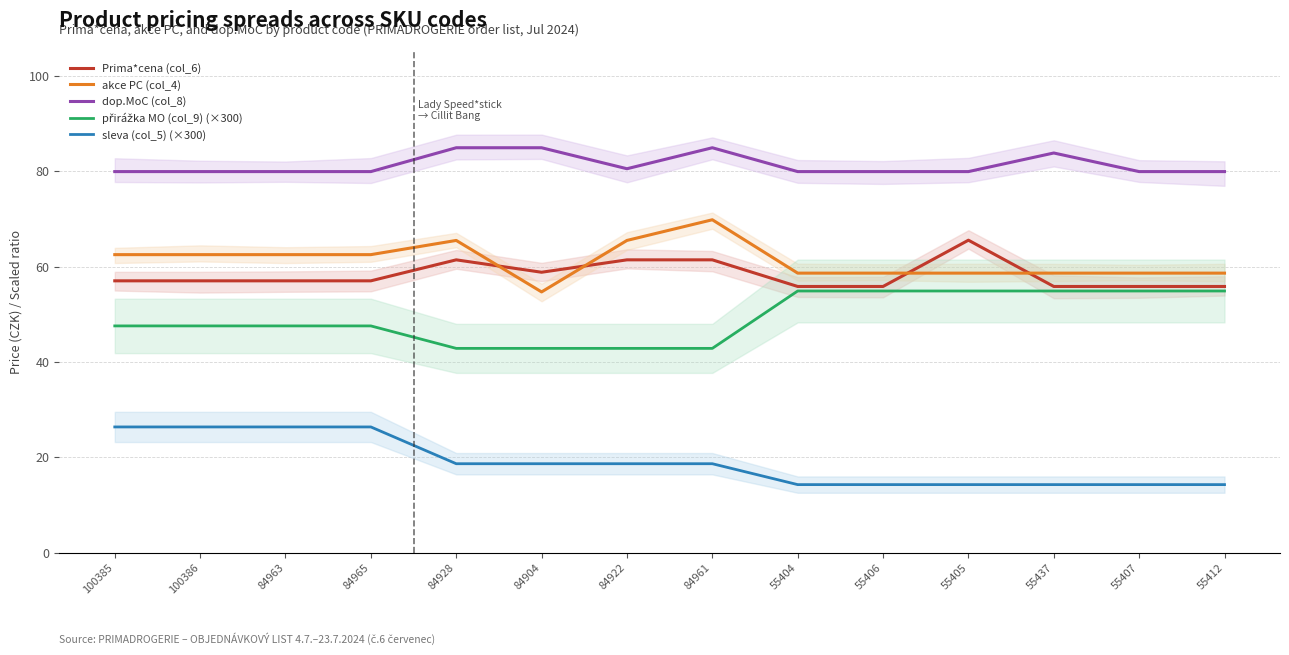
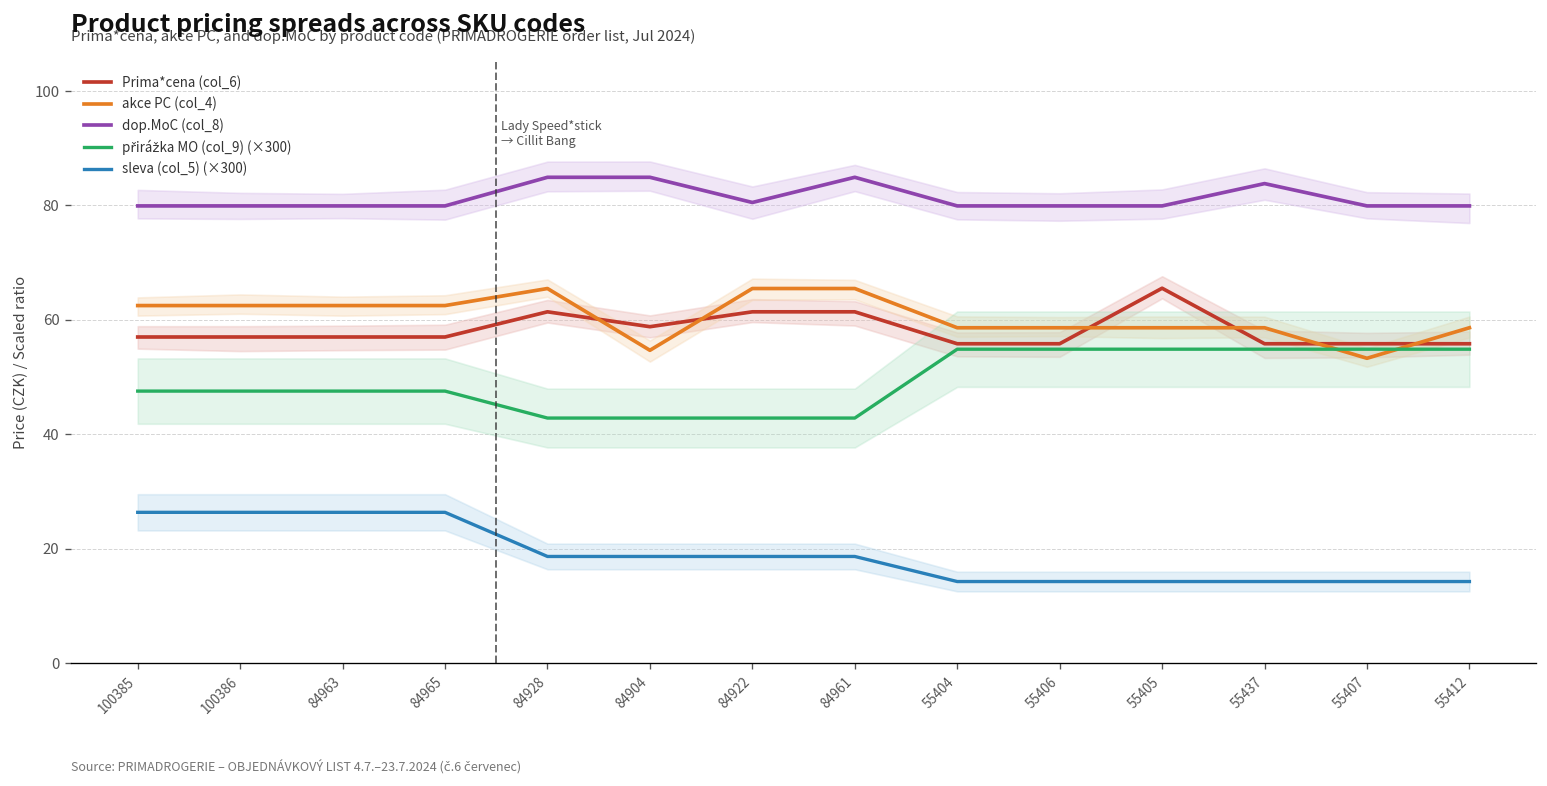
akce PC (col_4), 84961: 70 -> 65
akce PC (col_4), 55407: 59 -> 53
